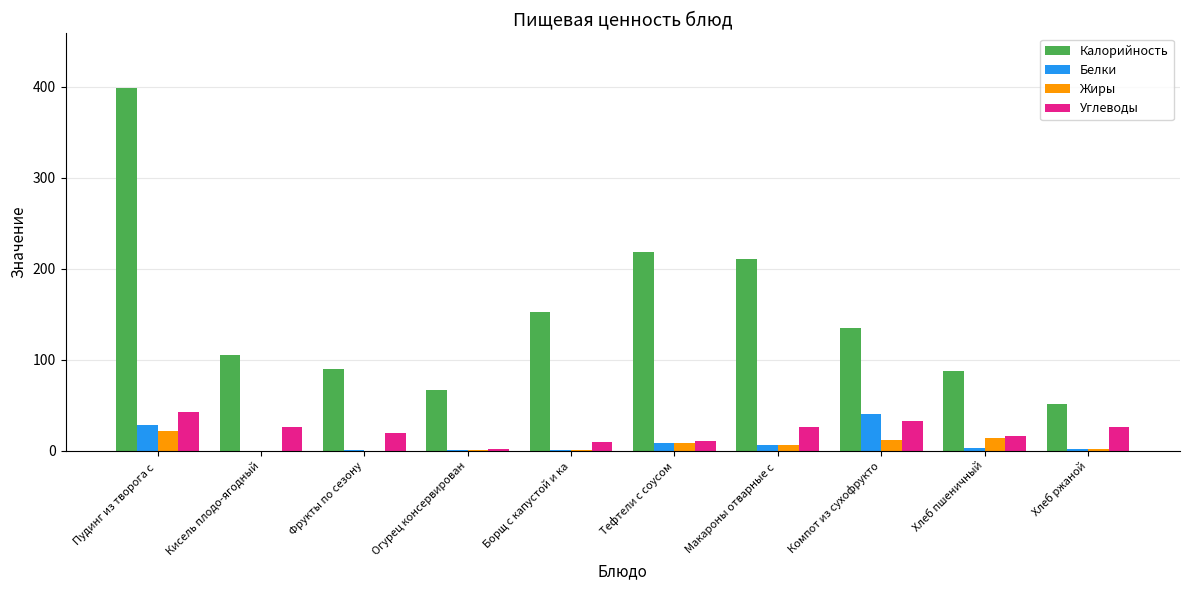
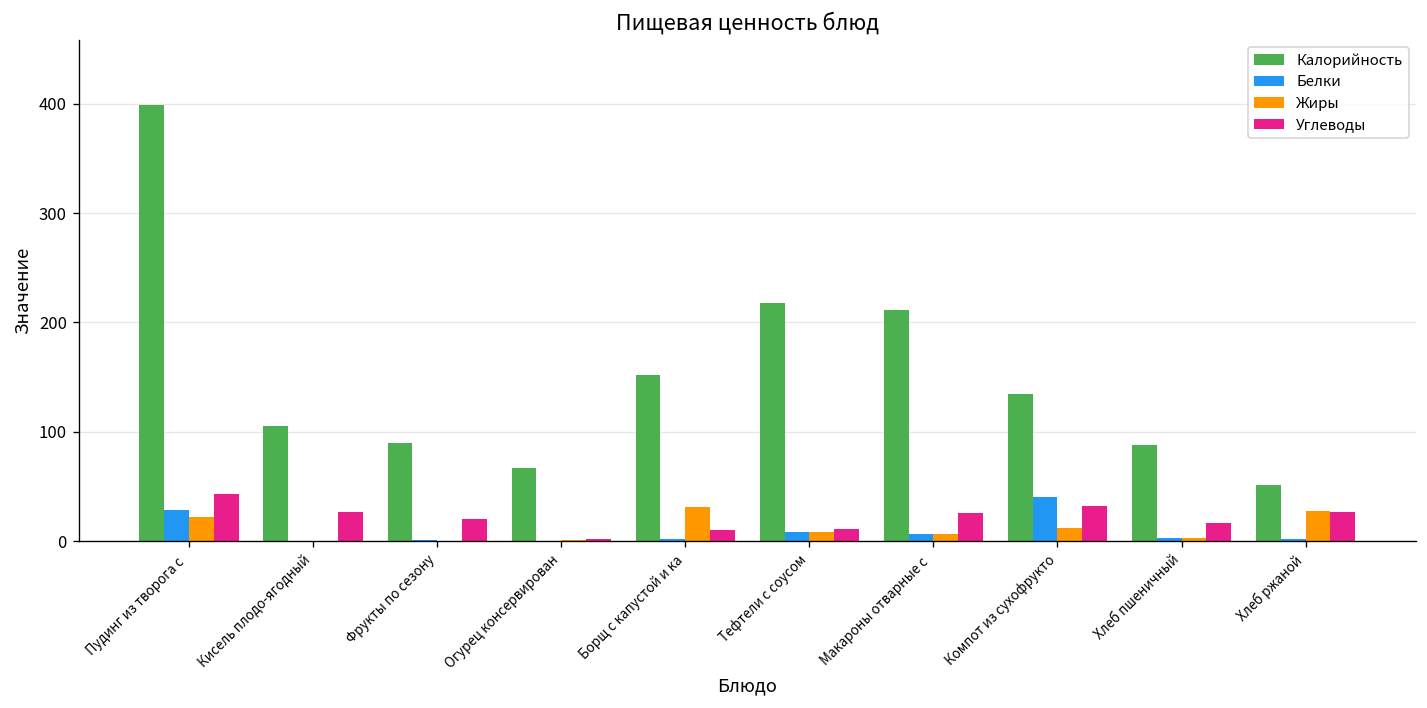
Жиры, Борщ с капустой и ка: 0 -> 30
Жиры, Хлеб пшеничный: 10 -> 0
Жиры, Хлеб ржаной: 0 -> 30
